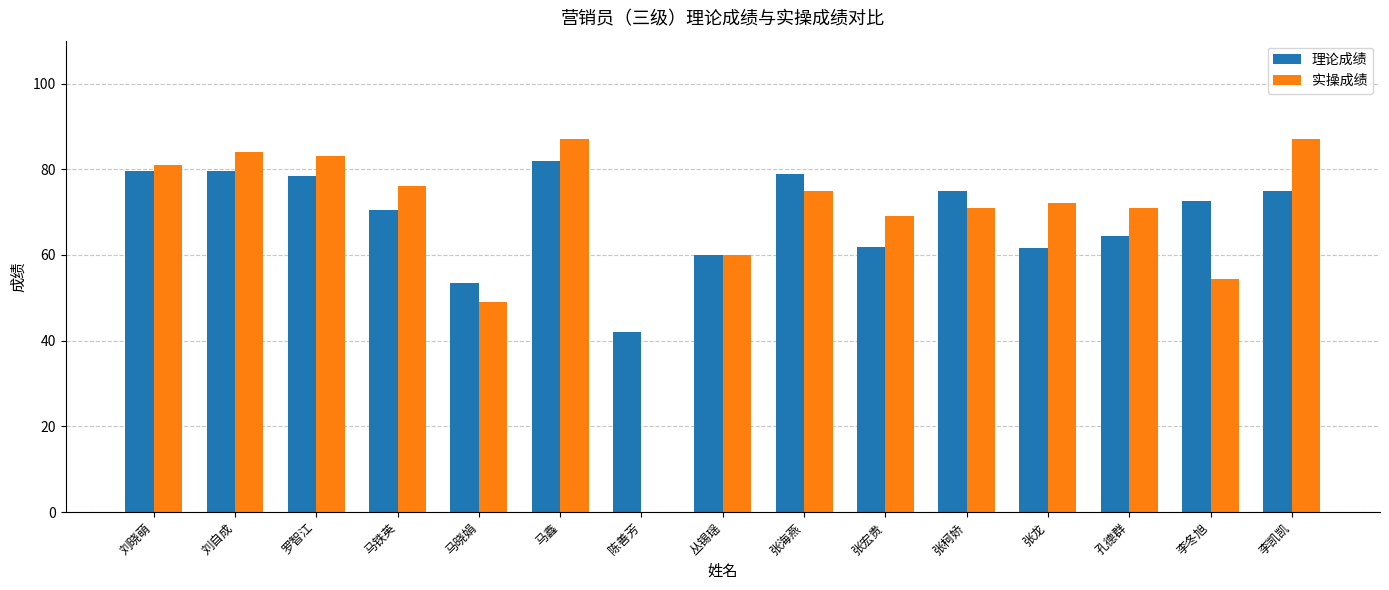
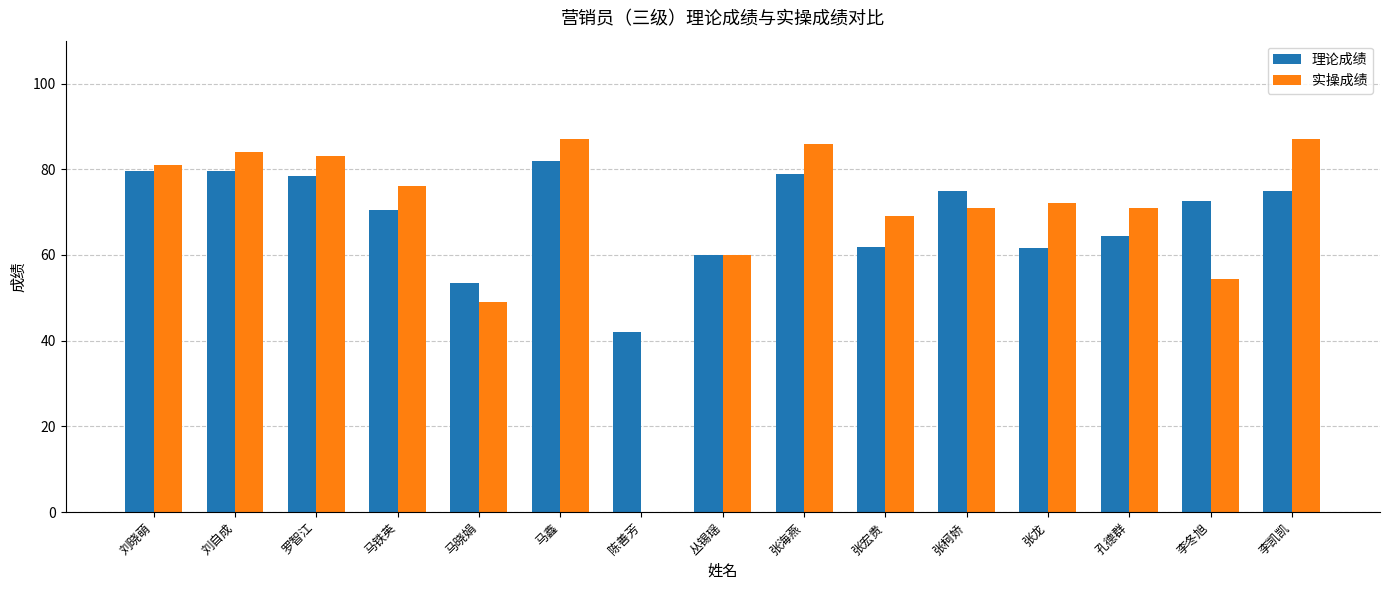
实操成绩, 张海燕: 75 -> 86
